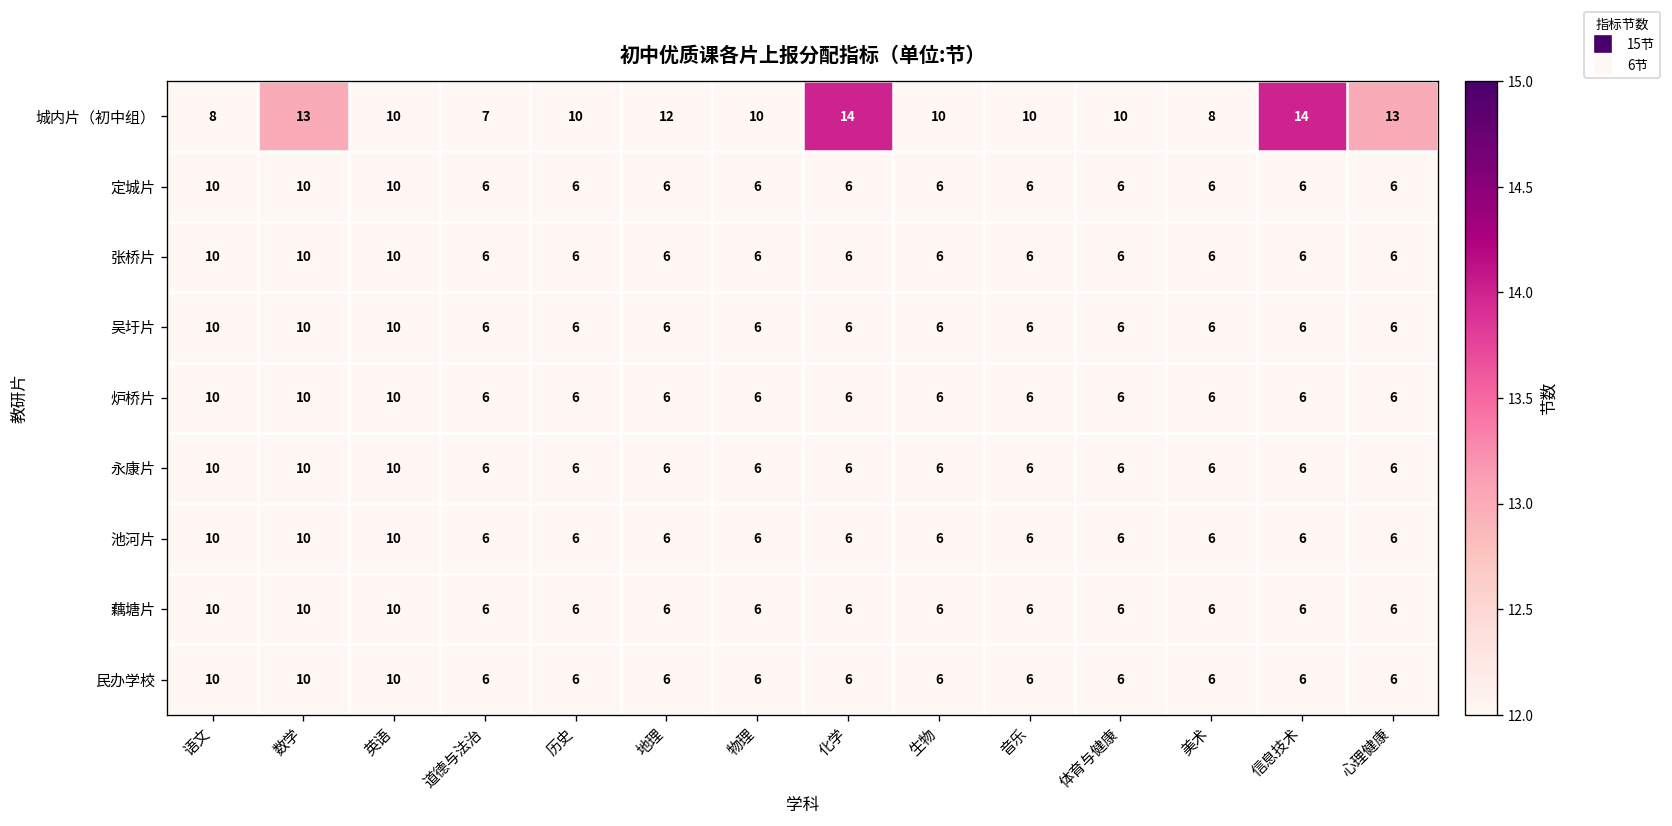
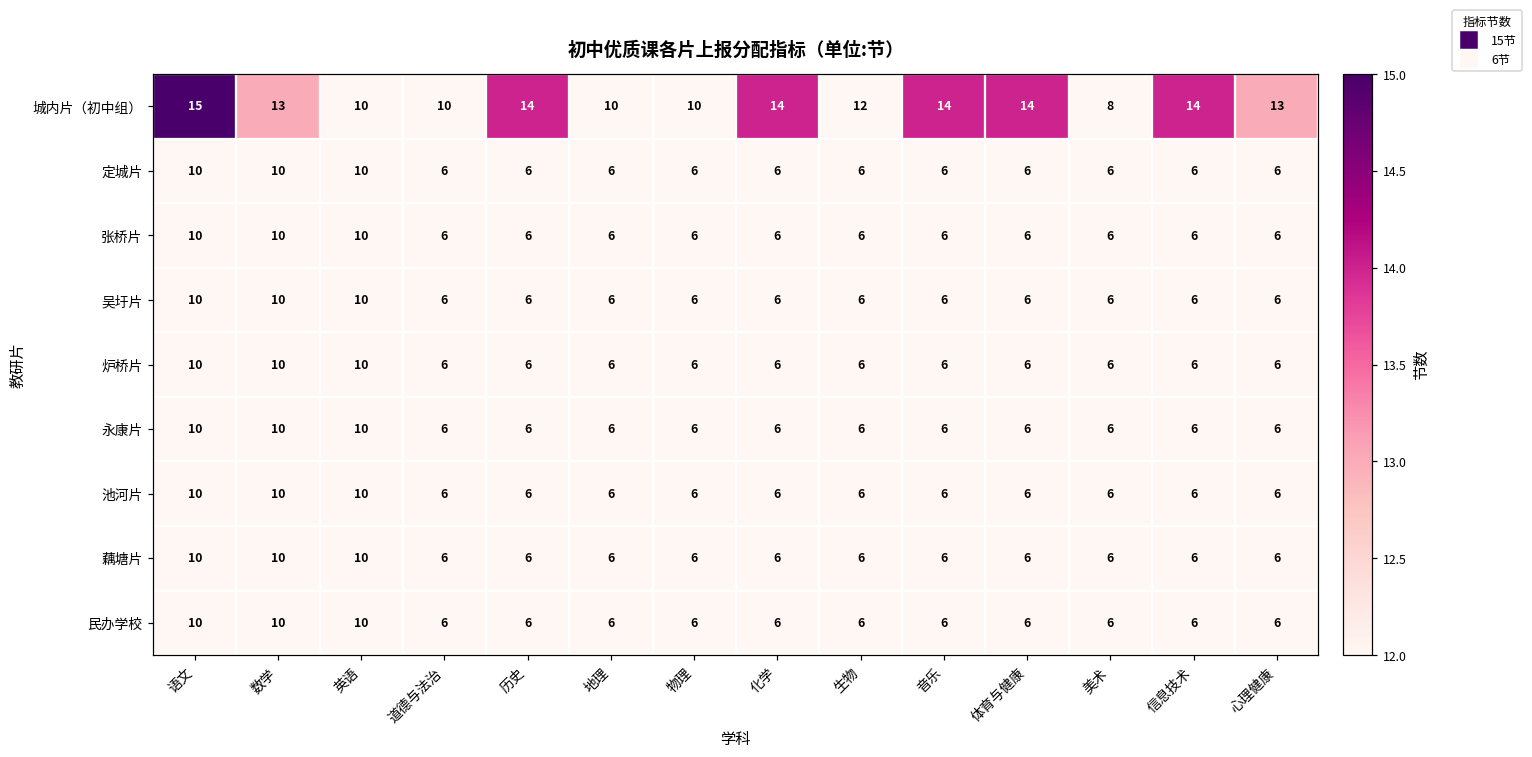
城内片（初中组）, 语文: 8 -> 15
城内片（初中组）, 道德与法治: 7 -> 10
城内片（初中组）, 历史: 10 -> 14
城内片（初中组）, 地理: 12 -> 10
城内片（初中组）, 生物: 10 -> 12
城内片（初中组）, 音乐: 10 -> 14
城内片（初中组）, 体育与健康: 10 -> 14
